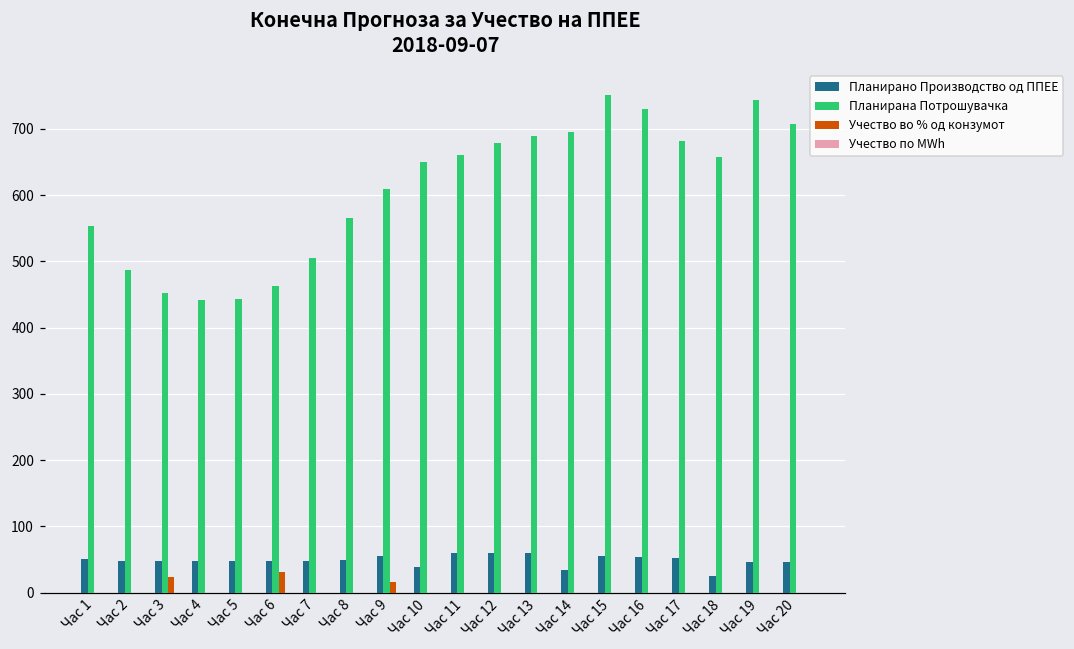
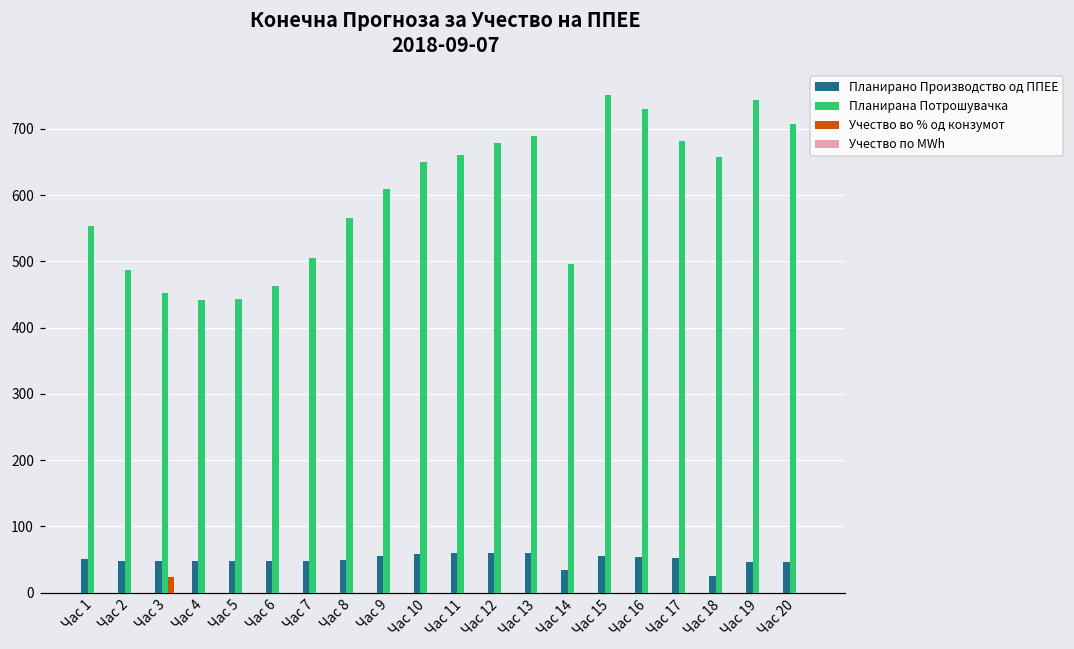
Учество во % од конзумот, Час 6: 30 -> 0
Учество во % од конзумот, Час 9: 20 -> 0
Планирано Производство од ППЕЕ, Час 10: 40 -> 60
Планирана Потрошувачка, Час 14: 700 -> 500
